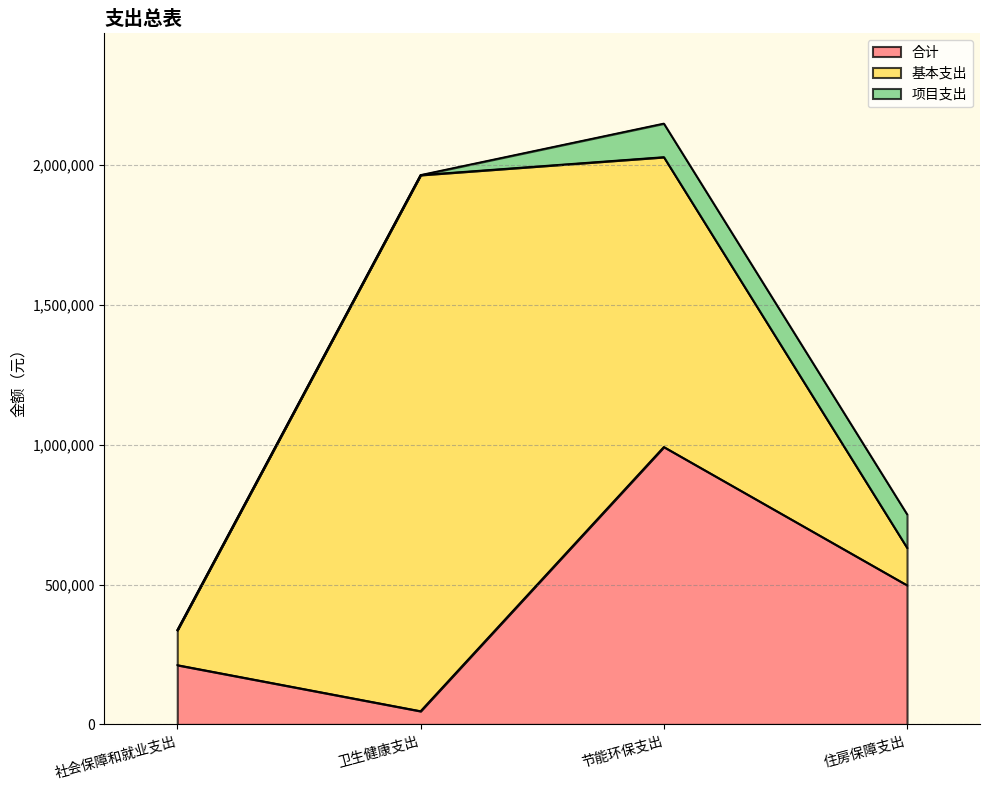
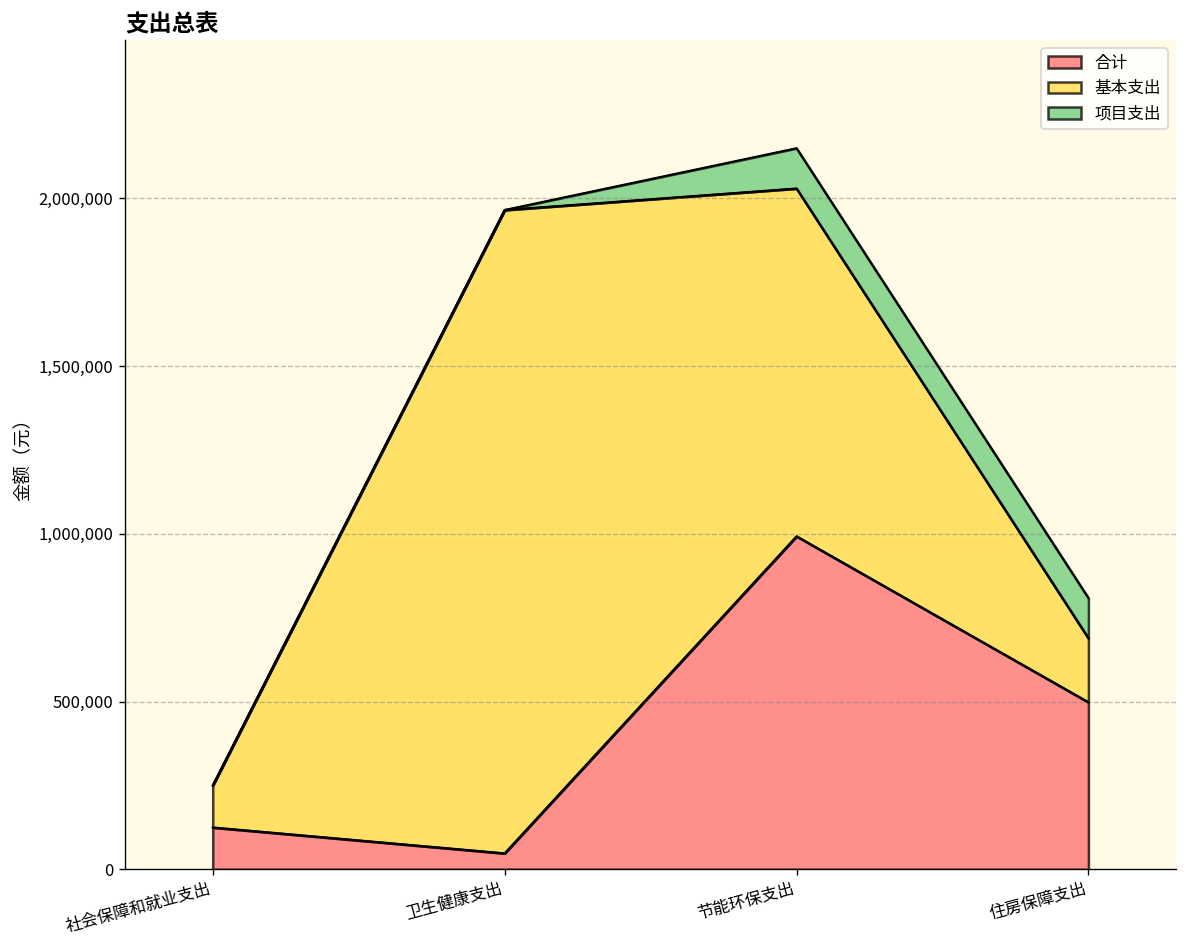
合计, 社会保障和就业支出: 210,000 -> 120,000
基本支出, 住房保障支出: 130,000 -> 190,000
